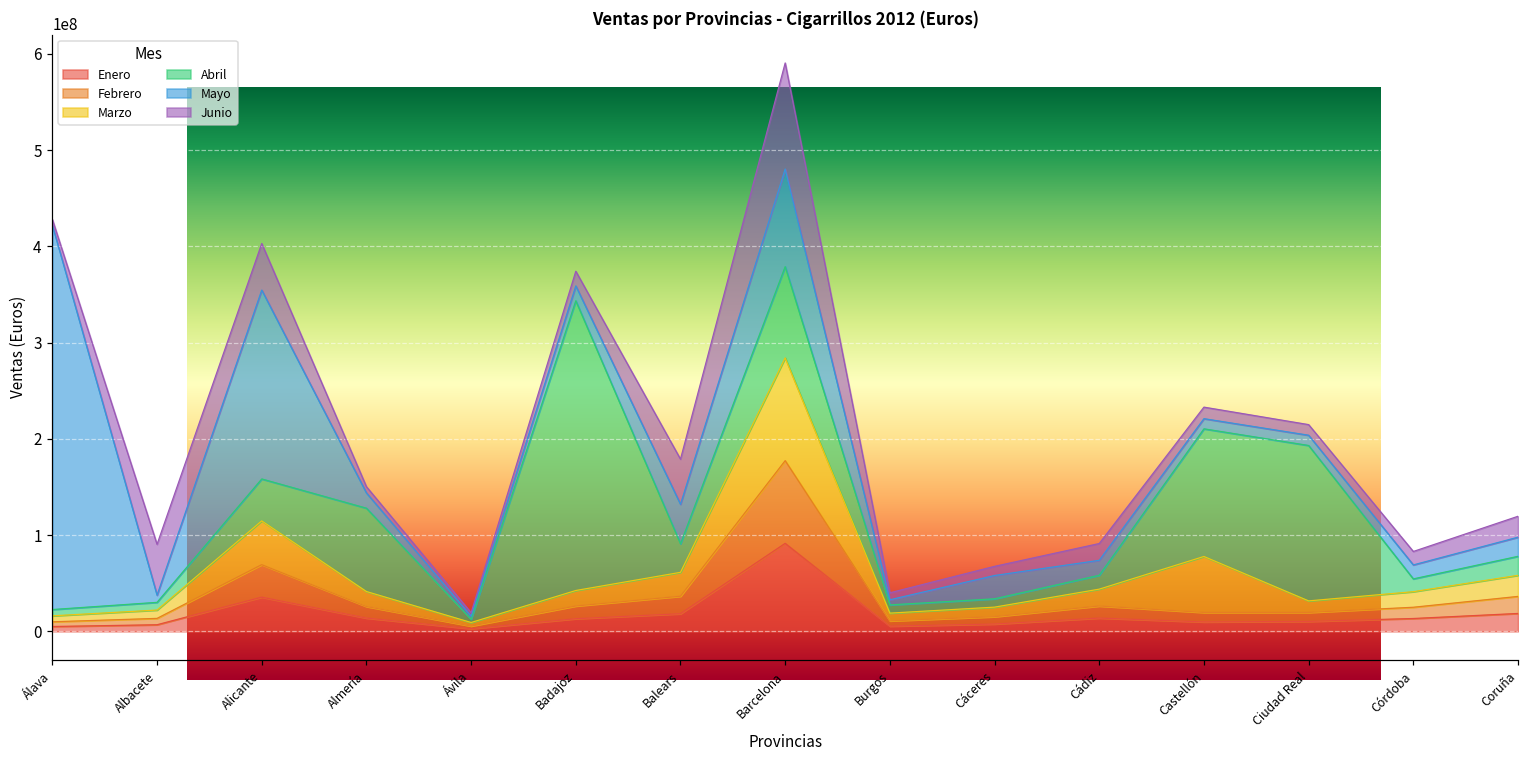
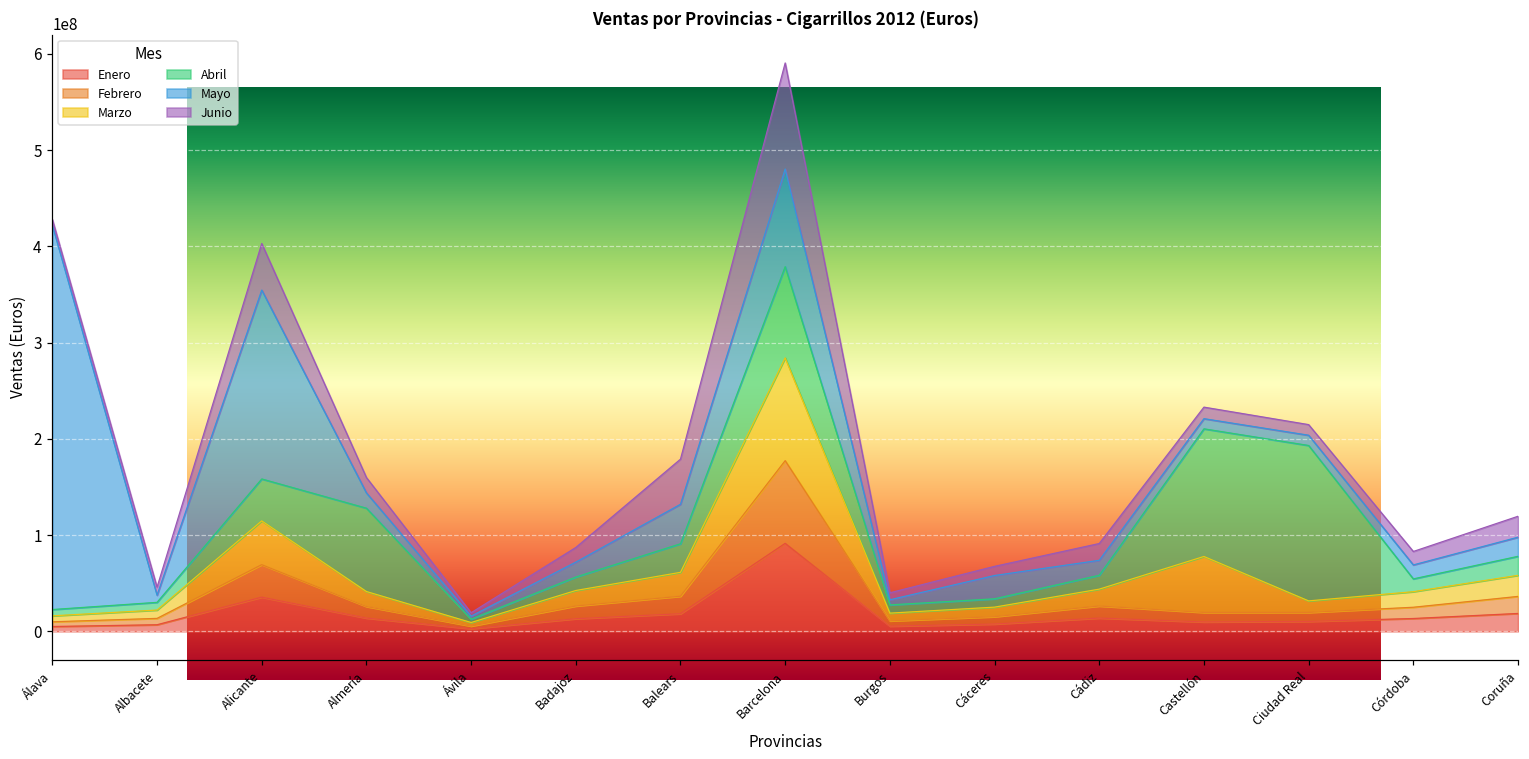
Ventas por Provincias - Cigarrillos 2012 (Euros), Junio, Albacete: 50000000 -> 10000000
Ventas por Provincias - Cigarrillos 2012 (Euros), Junio, Almería: 10000000 -> 20000000
Ventas por Provincias - Cigarrillos 2012 (Euros), Abril, Badajoz: 300000000 -> 10000000
